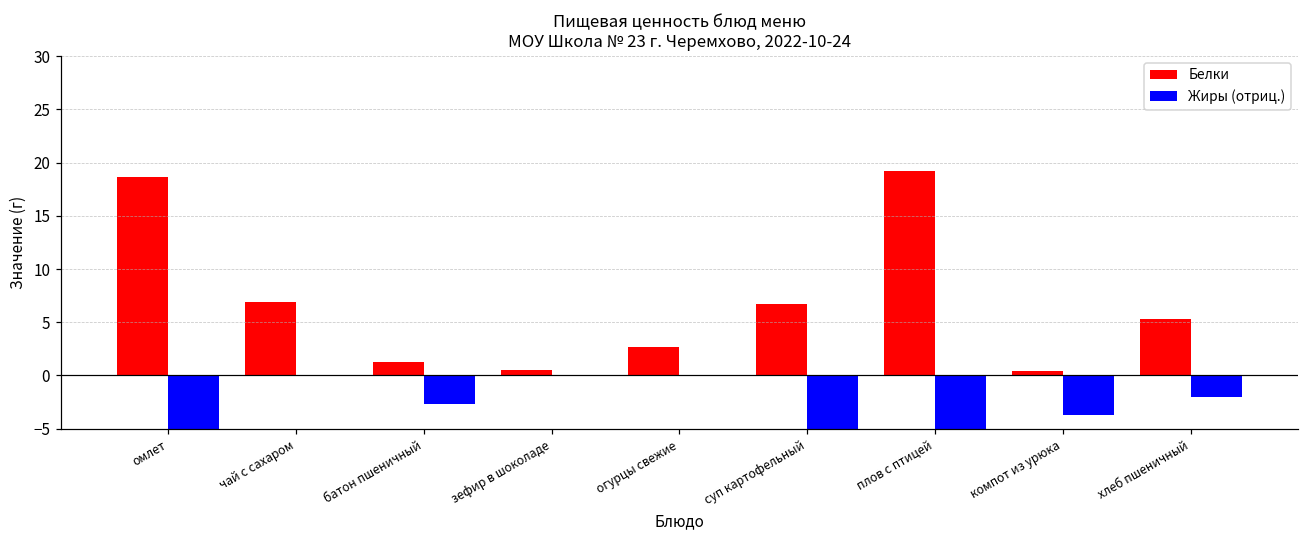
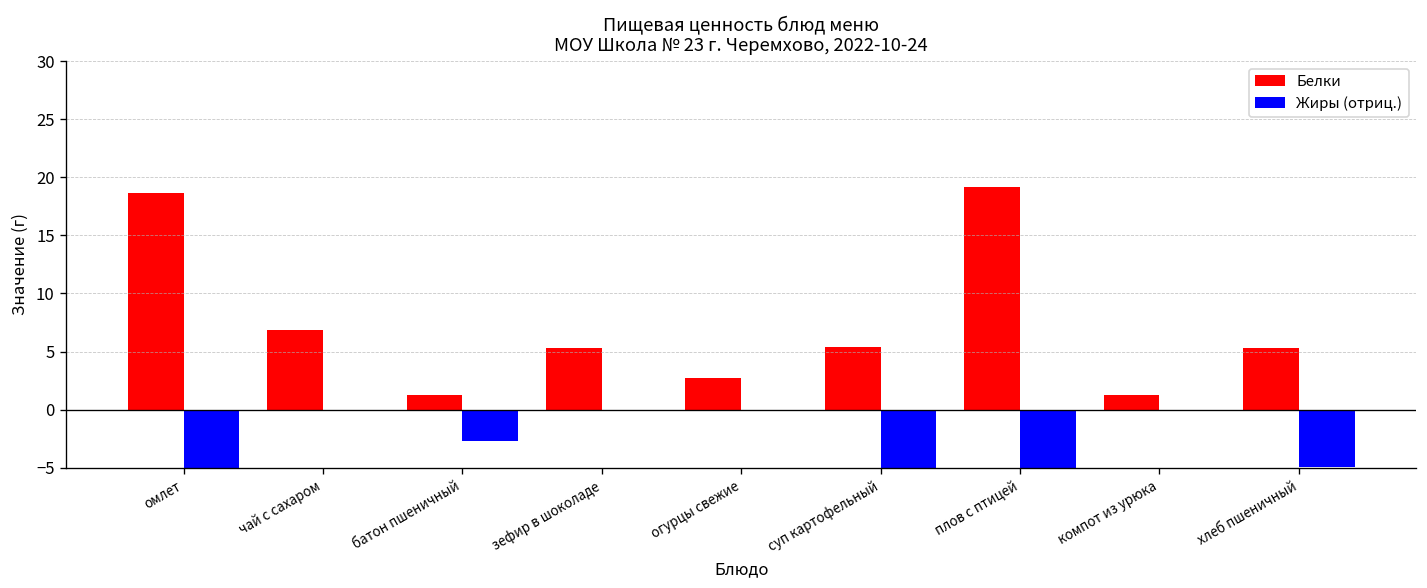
Белки, зефир в шоколаде: 1 -> 5
Белки, суп картофельный: 7 -> 5
Белки, компот из урюка: 0 -> 1
Жиры (отриц.), компот из урюка: -4 -> 0
Жиры (отриц.), хлеб пшеничный: -2 -> -5
